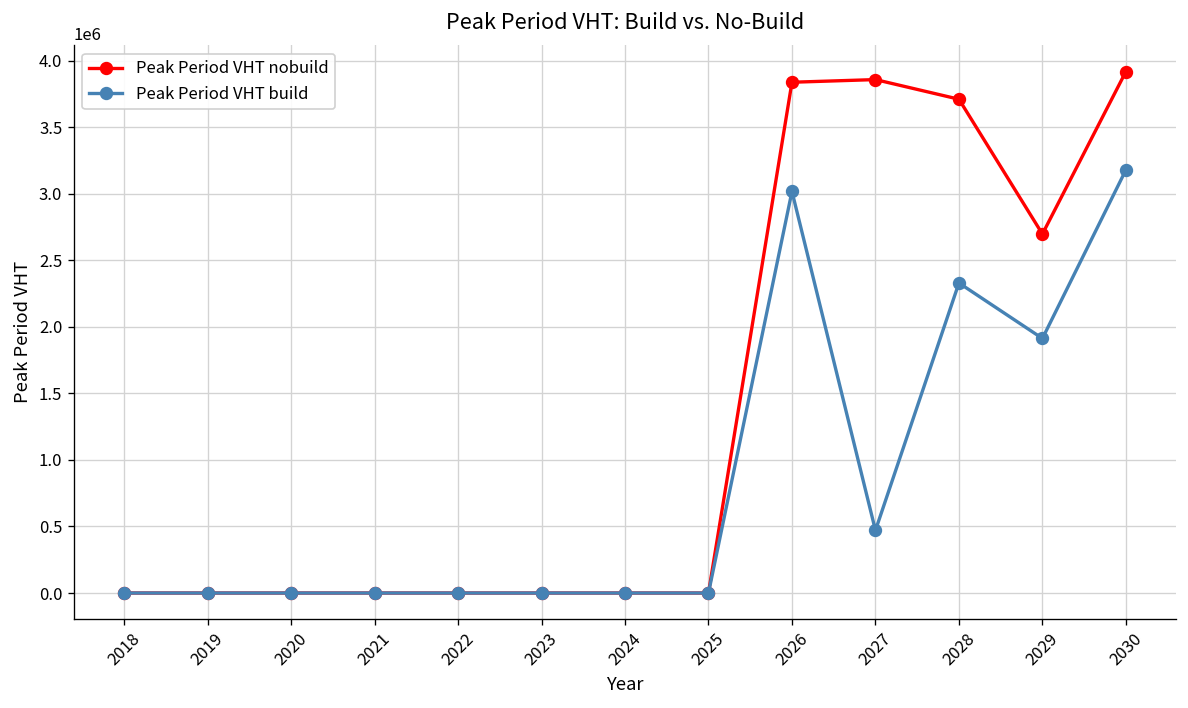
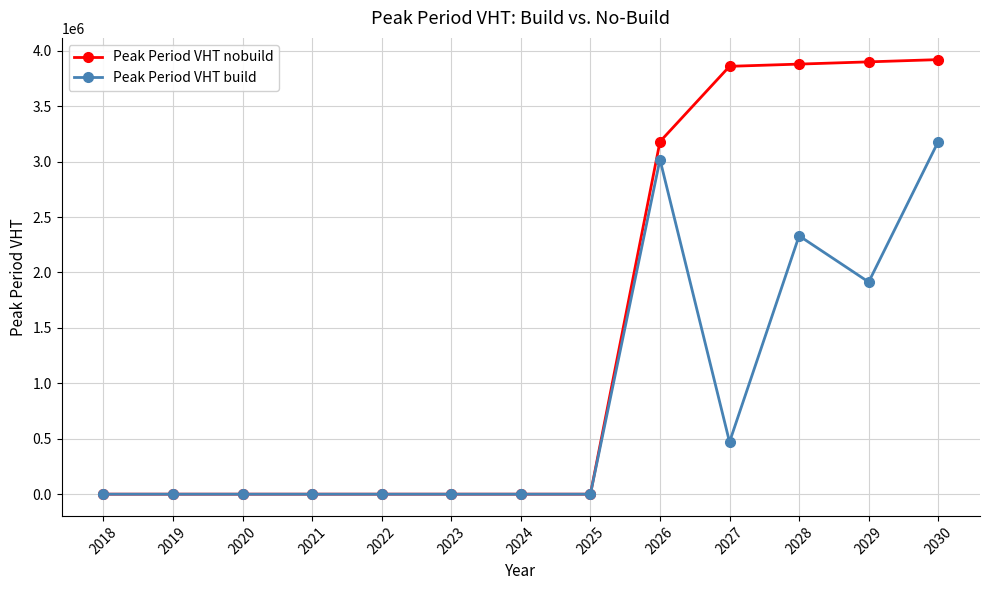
Peak Period VHT nobuild, 2026: 3840000 -> 3180000
Peak Period VHT nobuild, 2028: 3710000 -> 3880000
Peak Period VHT nobuild, 2029: 2700000 -> 3900000
